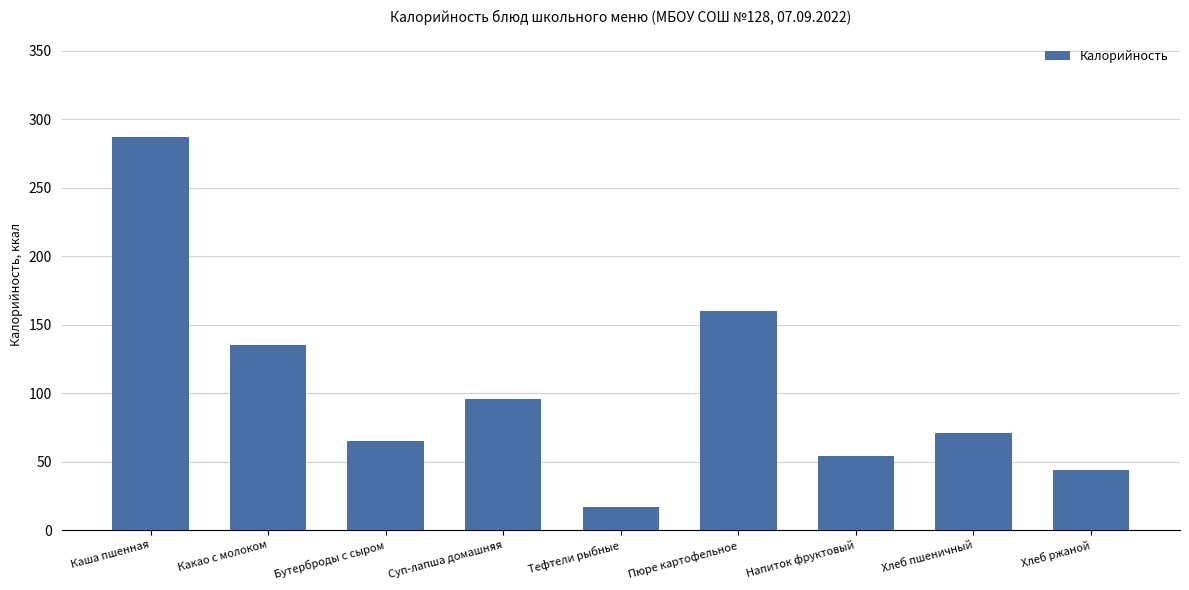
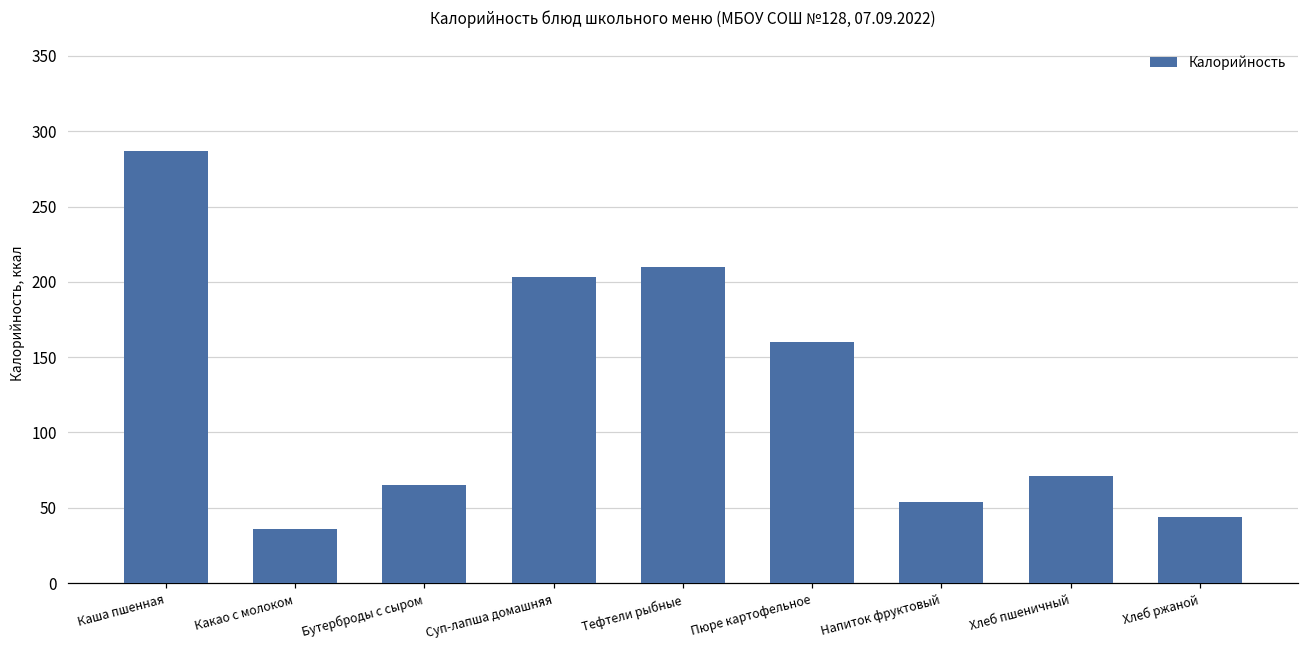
Какао с молоком: 135 -> 36
Суп-лапша домашняя: 96 -> 203
Тефтели рыбные: 17 -> 210
